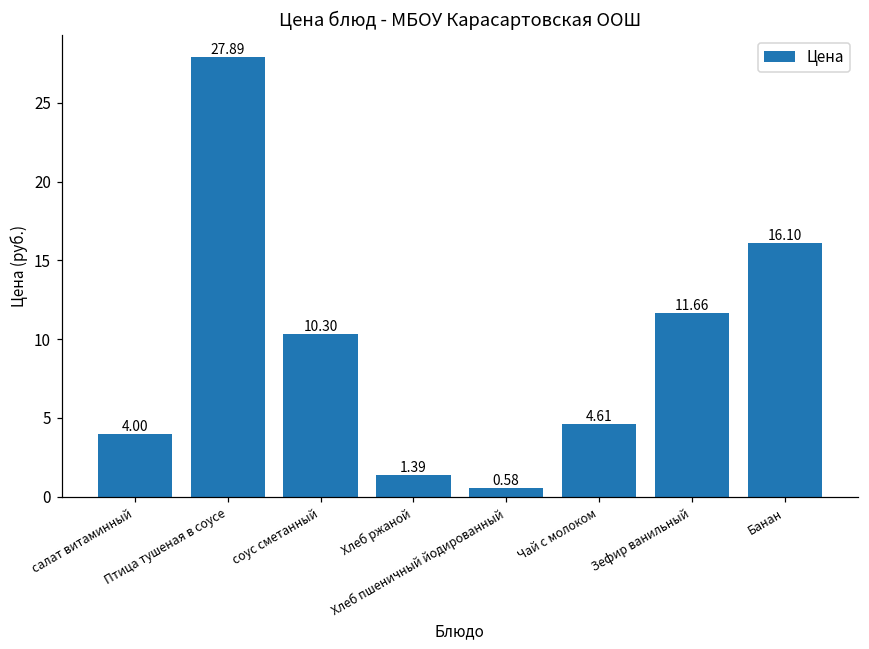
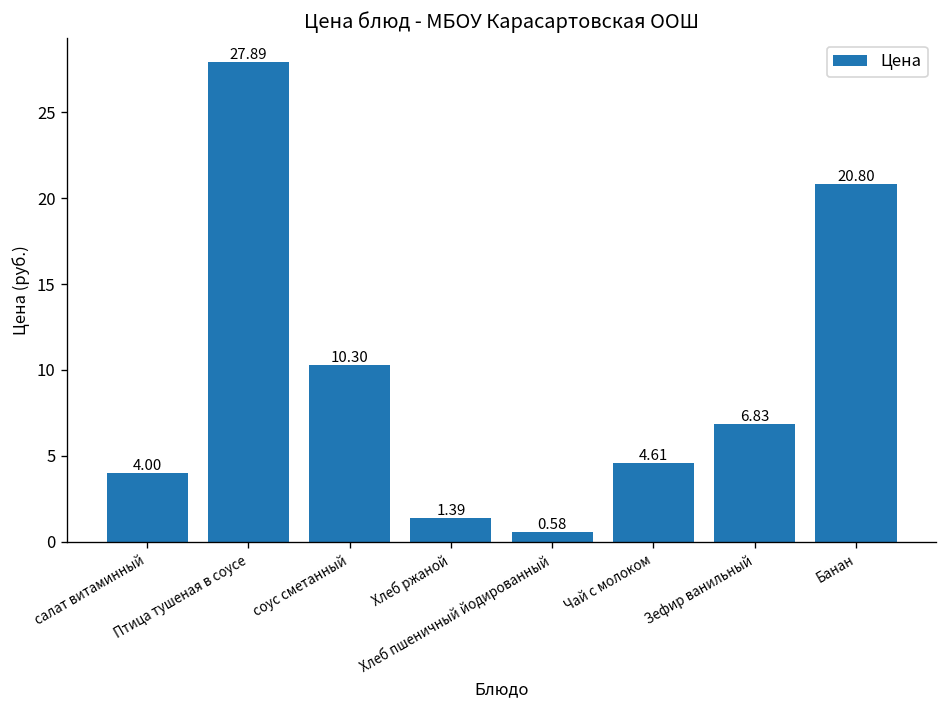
Зефир ванильный: 11.66 -> 6.83
Банан: 16.10 -> 20.80
